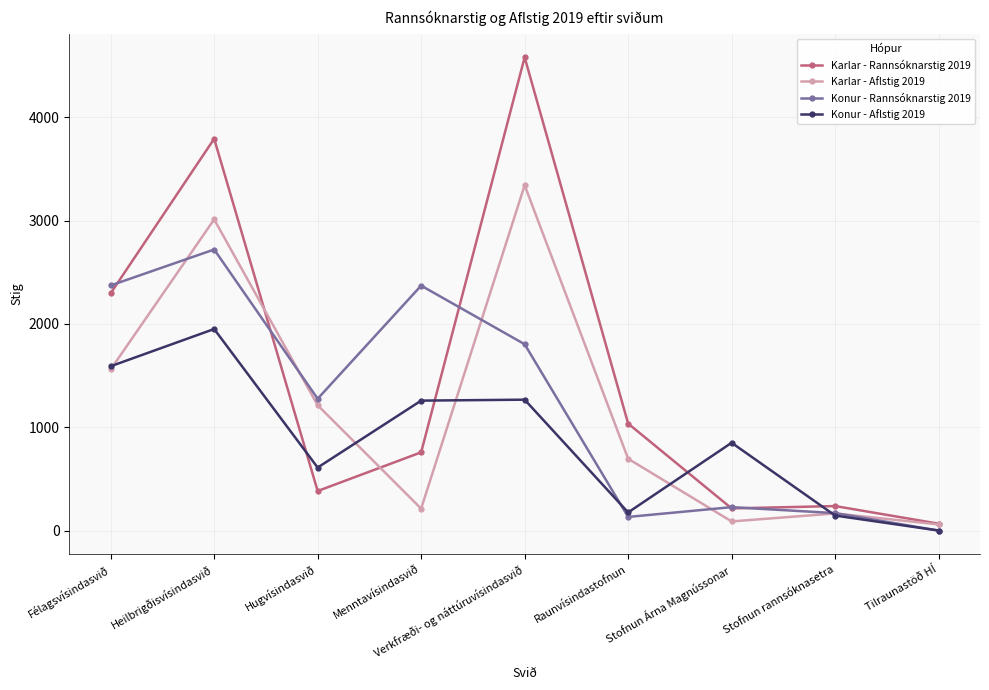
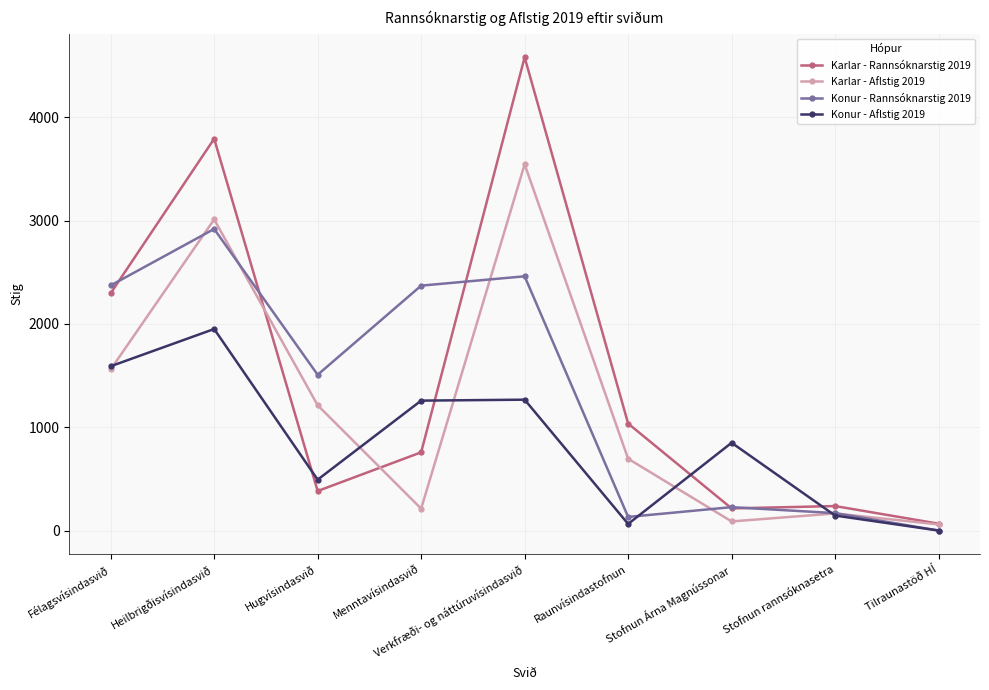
Konur - Rannsóknarstig 2019, Heilbrigðisvísindasvið: 2720 -> 2920
Konur - Rannsóknarstig 2019, Hugvísindasvið: 1280 -> 1510
Konur - Aflstig 2019, Hugvísindasvið: 610 -> 490
Karlar - Aflstig 2019, Verkfræði- og náttúruvísindasvið: 3340 -> 3540
Konur - Rannsóknarstig 2019, Verkfræði- og náttúruvísindasvið: 1800 -> 2460
Konur - Aflstig 2019, Raunvísindastofnun: 180 -> 60
